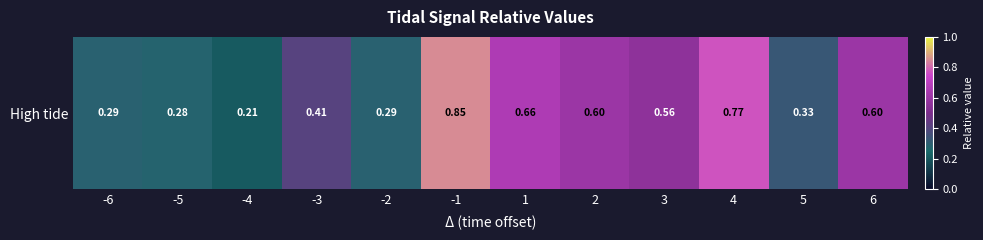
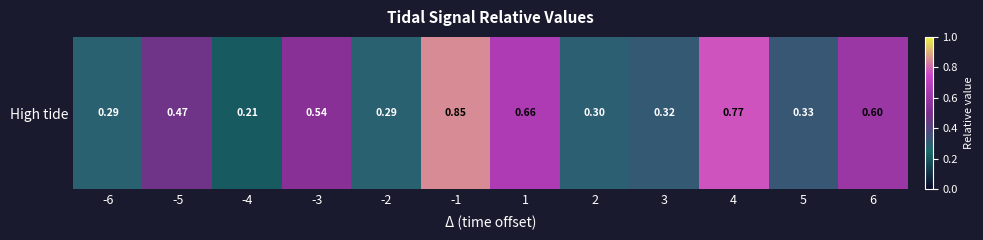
High tide, -5: 0.28 -> 0.47
High tide, -3: 0.41 -> 0.54
High tide, 2: 0.60 -> 0.30
High tide, 3: 0.56 -> 0.32
